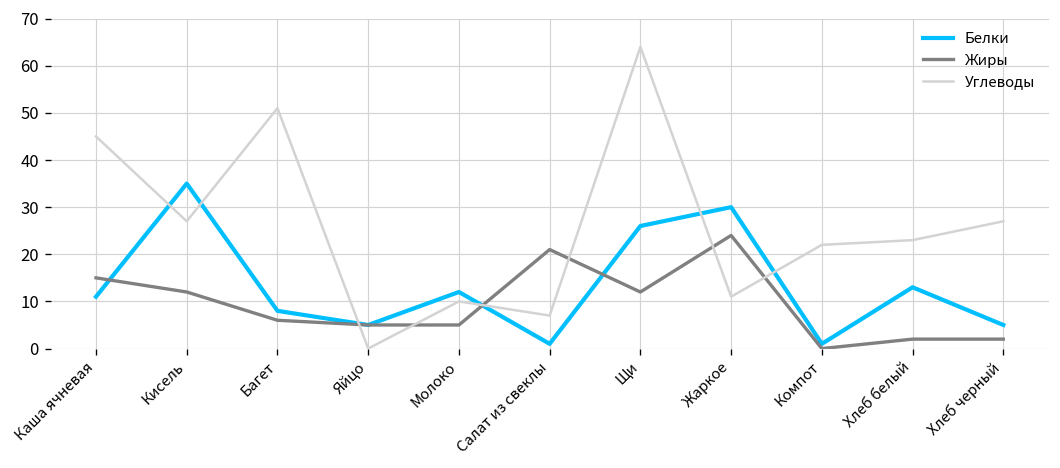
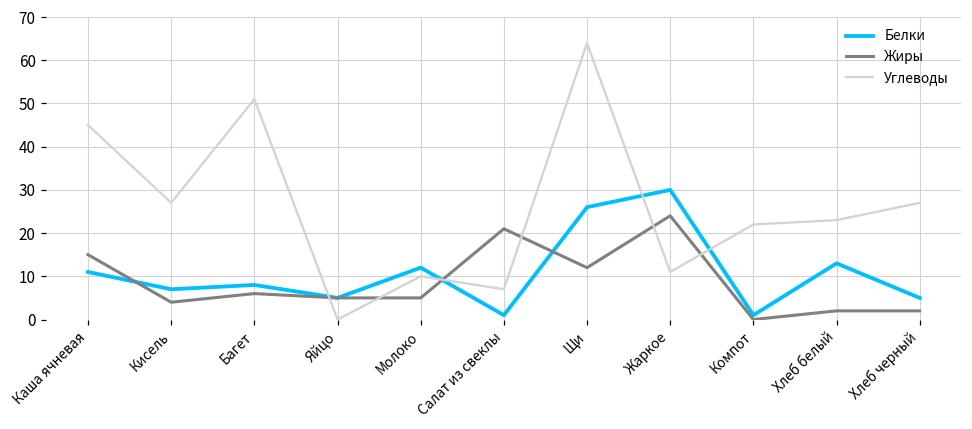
Белки, Кисель: 35 -> 7
Жиры, Кисель: 12 -> 4
